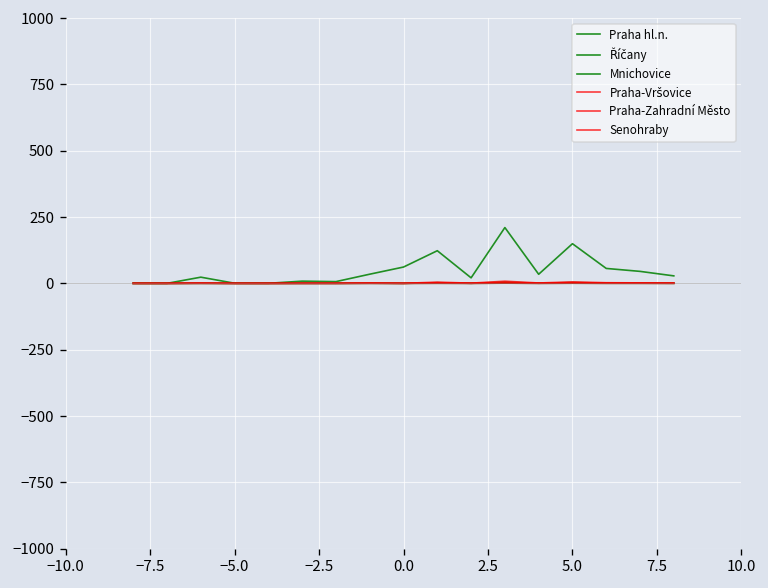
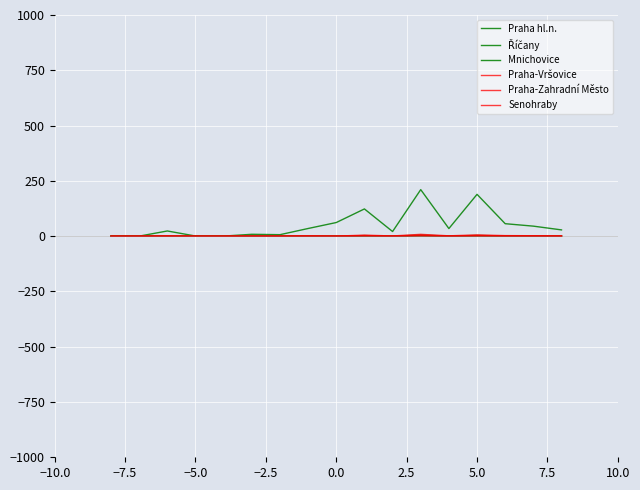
Praha hl.n., 5.0: 150 -> 190
